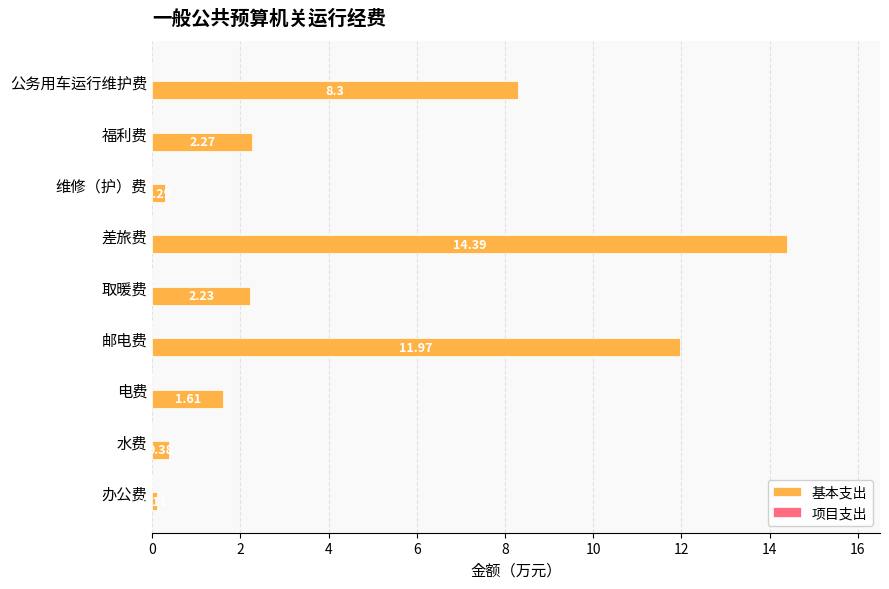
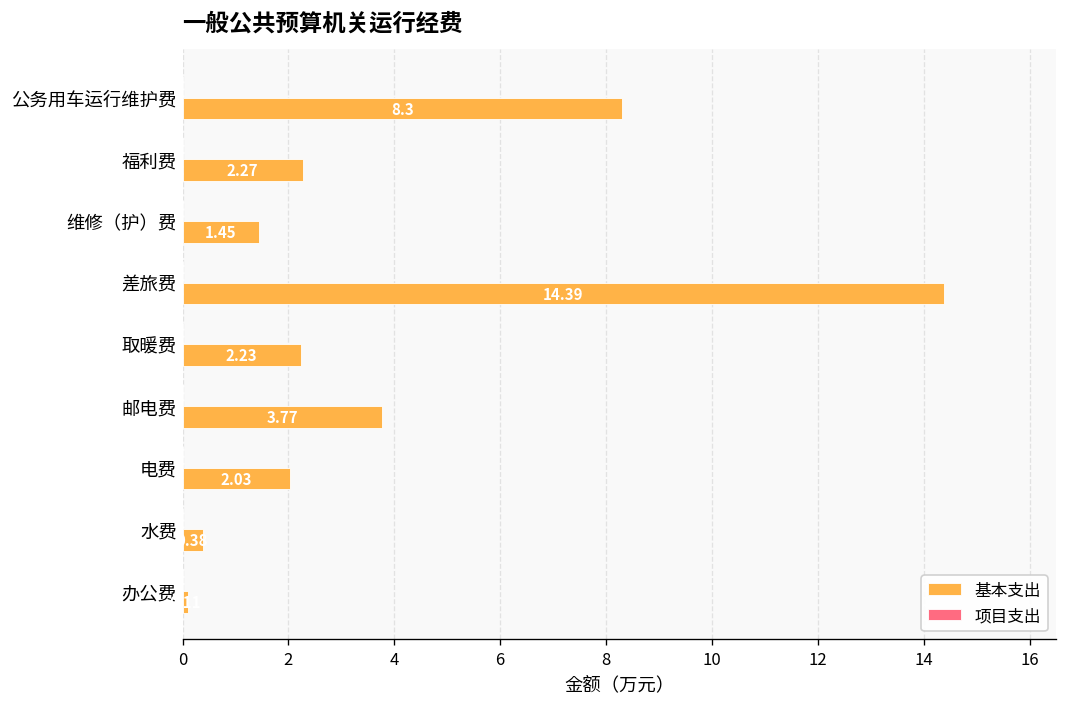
基本支出, 维修（护）费: 0.3 -> 1.5
基本支出, 邮电费: 11.97 -> 3.77
基本支出, 电费: 1.61 -> 2.03
